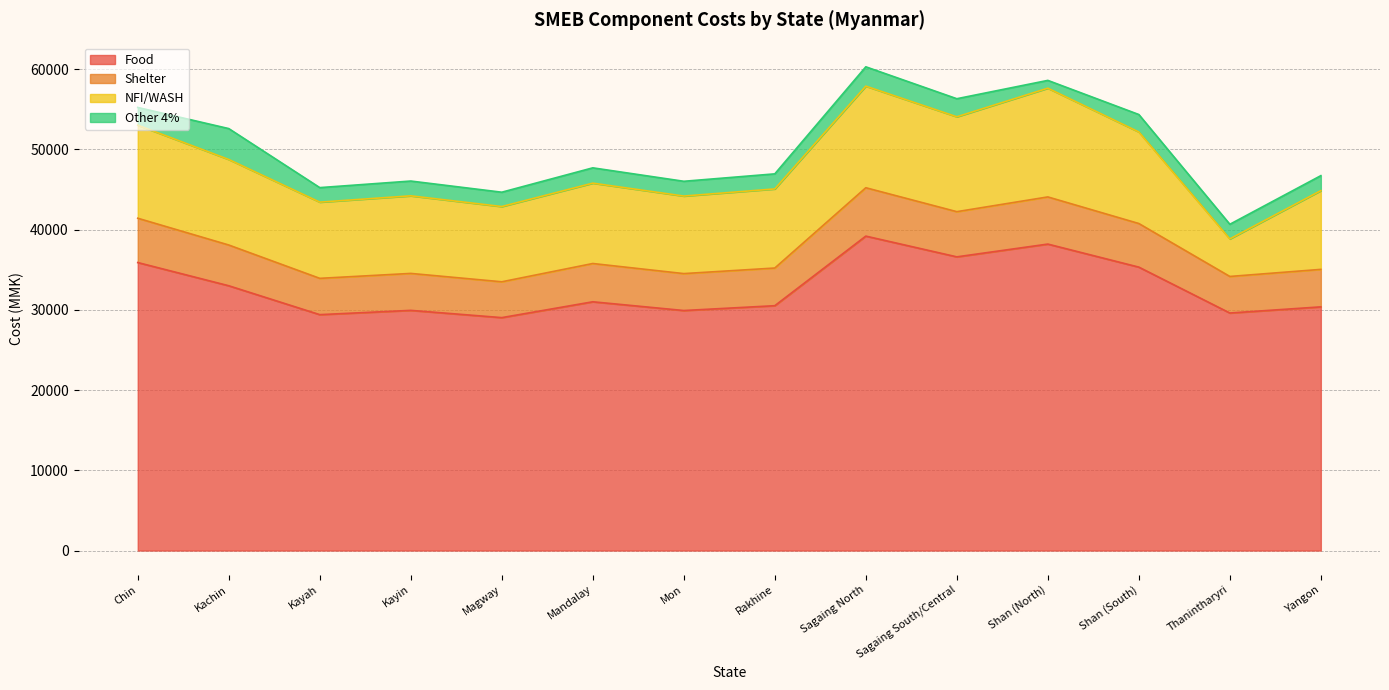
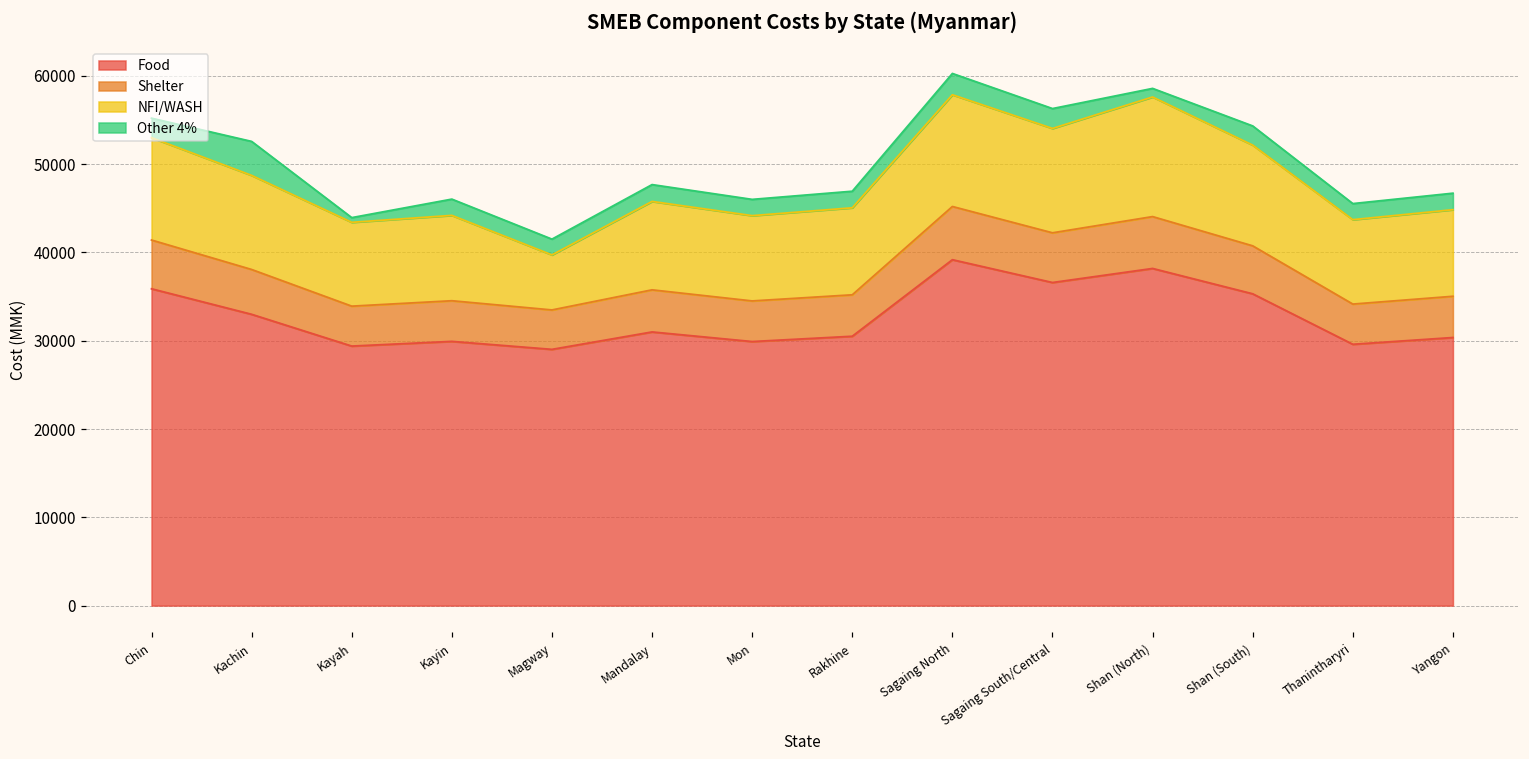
Other 4%, Kayah: 2000 -> 1000
NFI/WASH, Magway: 9000 -> 6000
NFI/WASH, Thanintharyri: 5000 -> 10000
